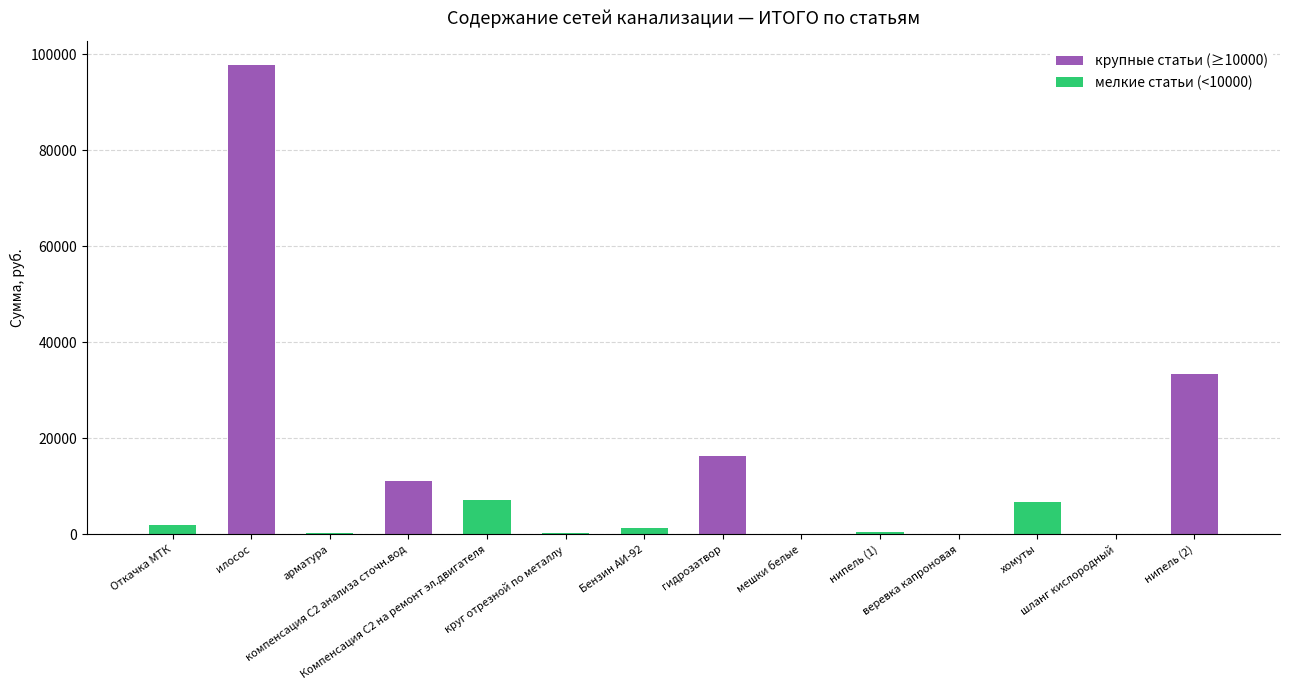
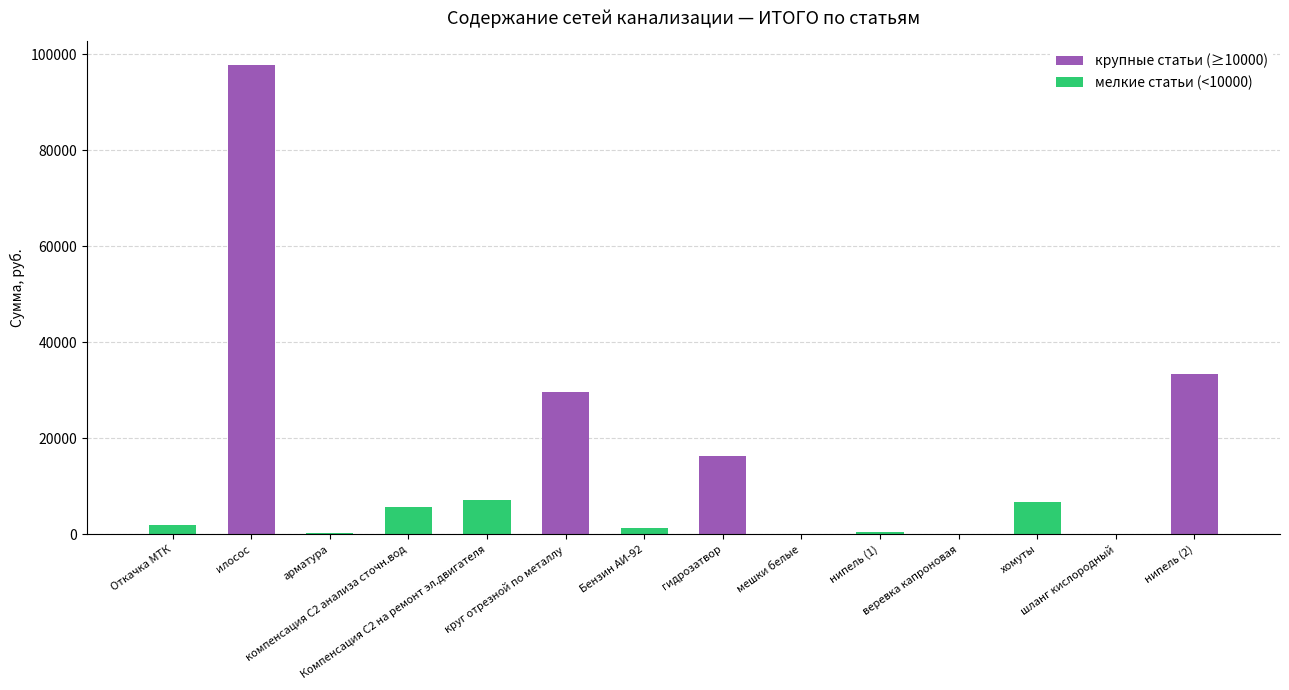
компенсация С2 анализа сточн.вод: 11000 -> 6000
круг отрезной по металлу: 0 -> 30000
